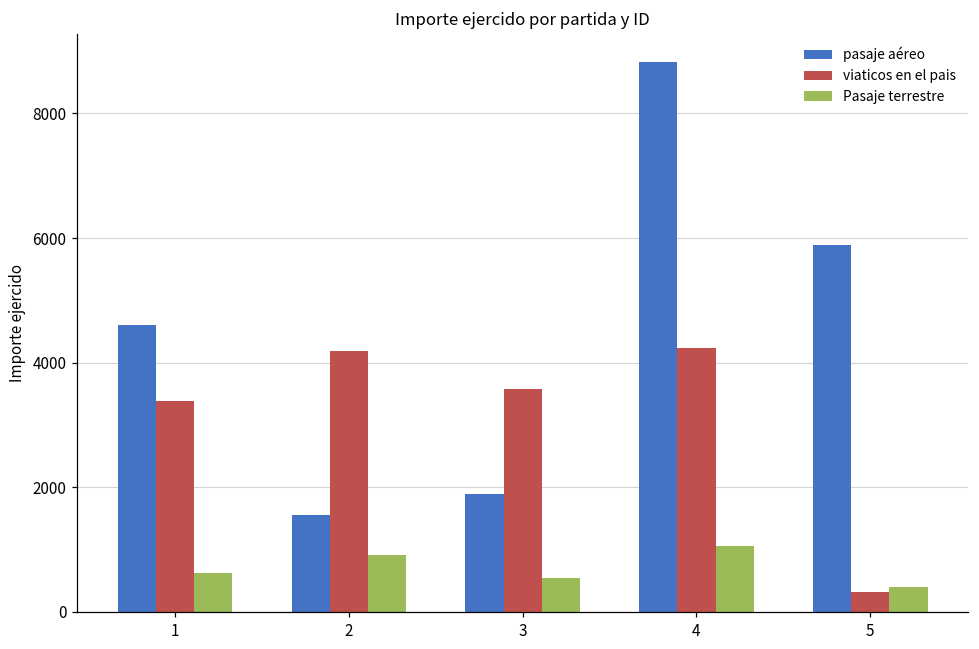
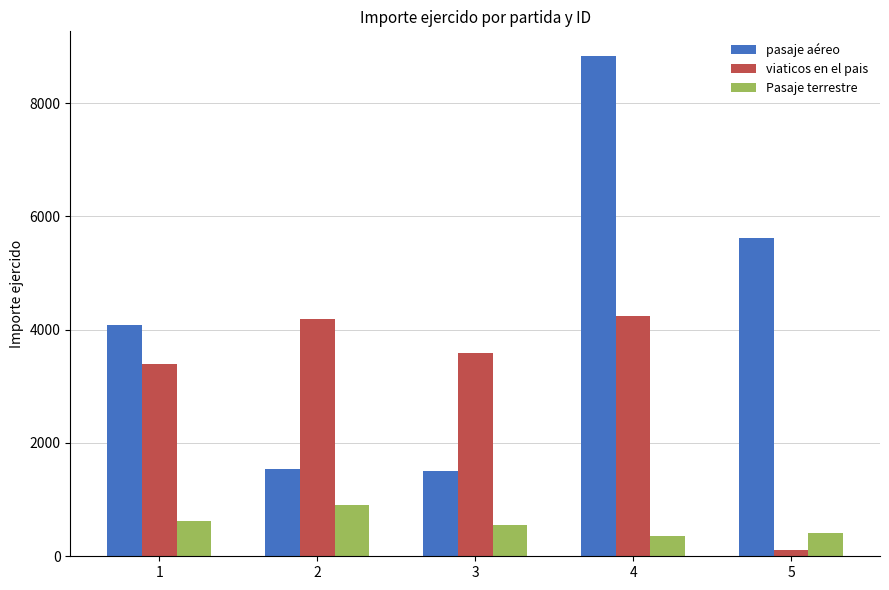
pasaje aéreo, 1: 4600 -> 4100
pasaje aéreo, 3: 1900 -> 1500
Pasaje terrestre, 4: 1100 -> 400
pasaje aéreo, 5: 5900 -> 5600
viaticos en el pais, 5: 300 -> 100
